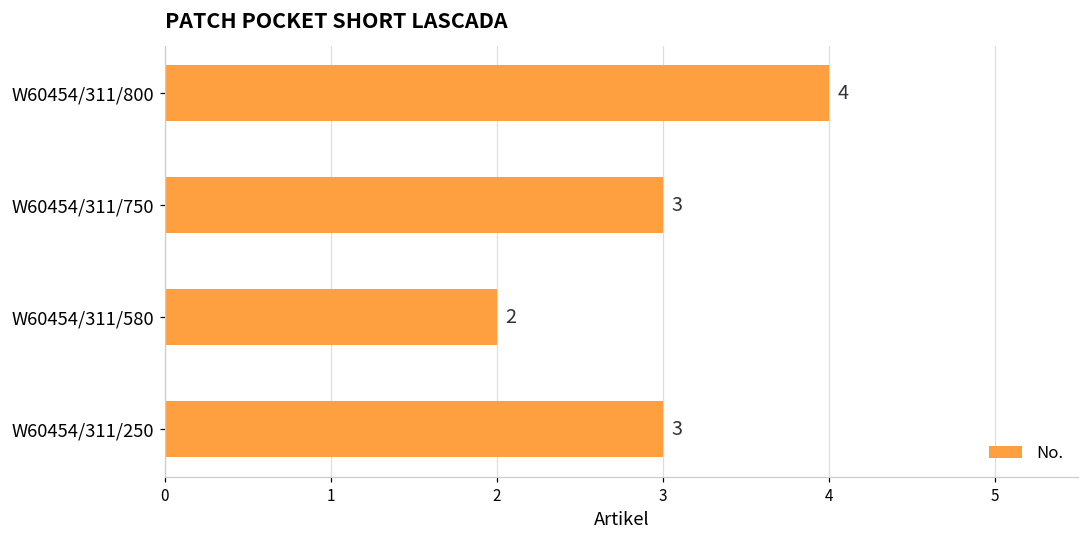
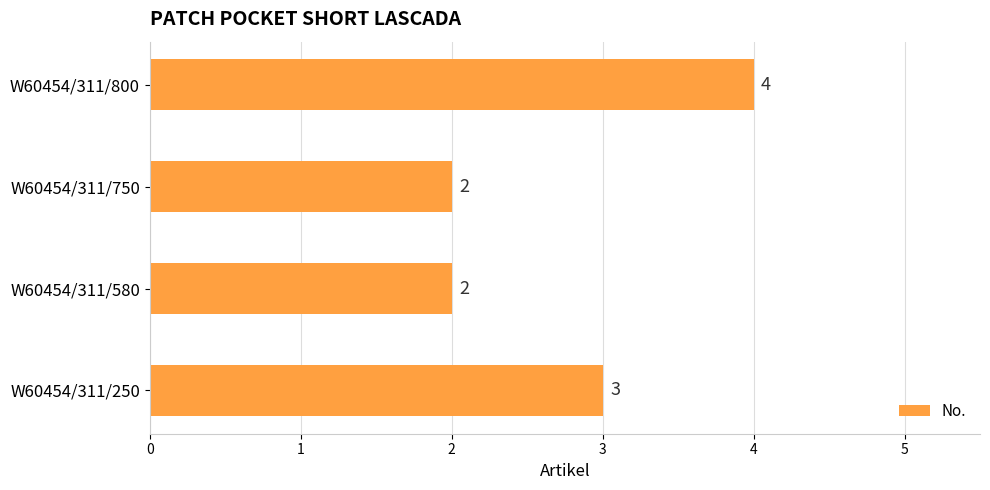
W60454/311/750: 3 -> 2
